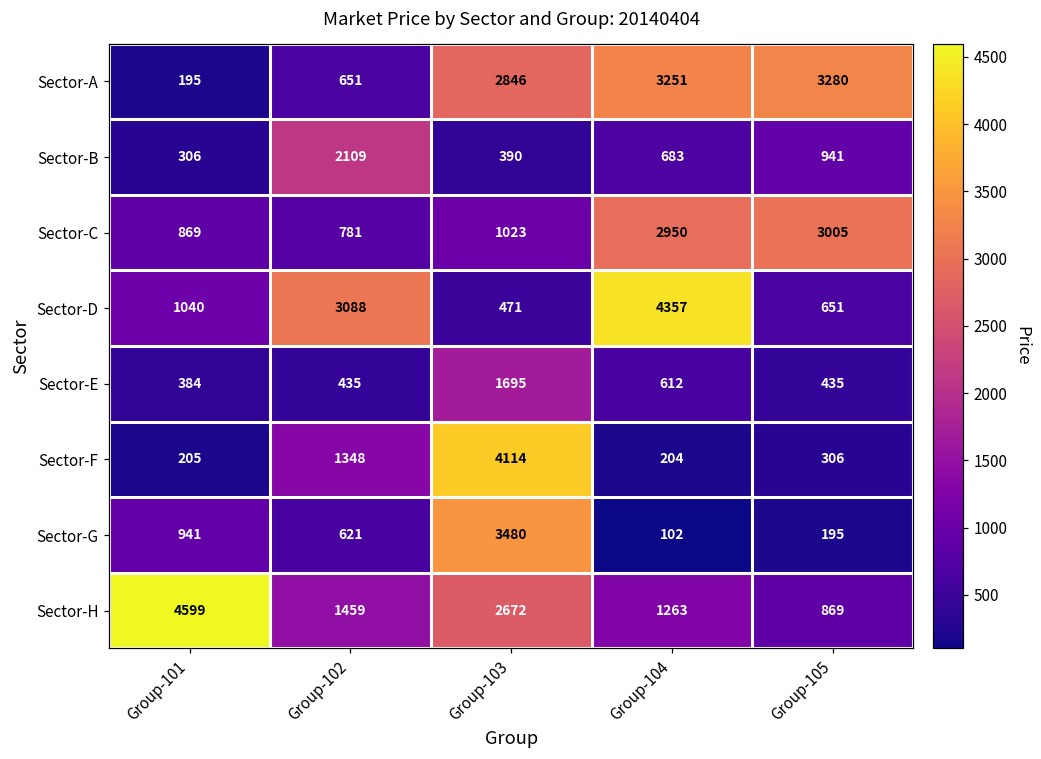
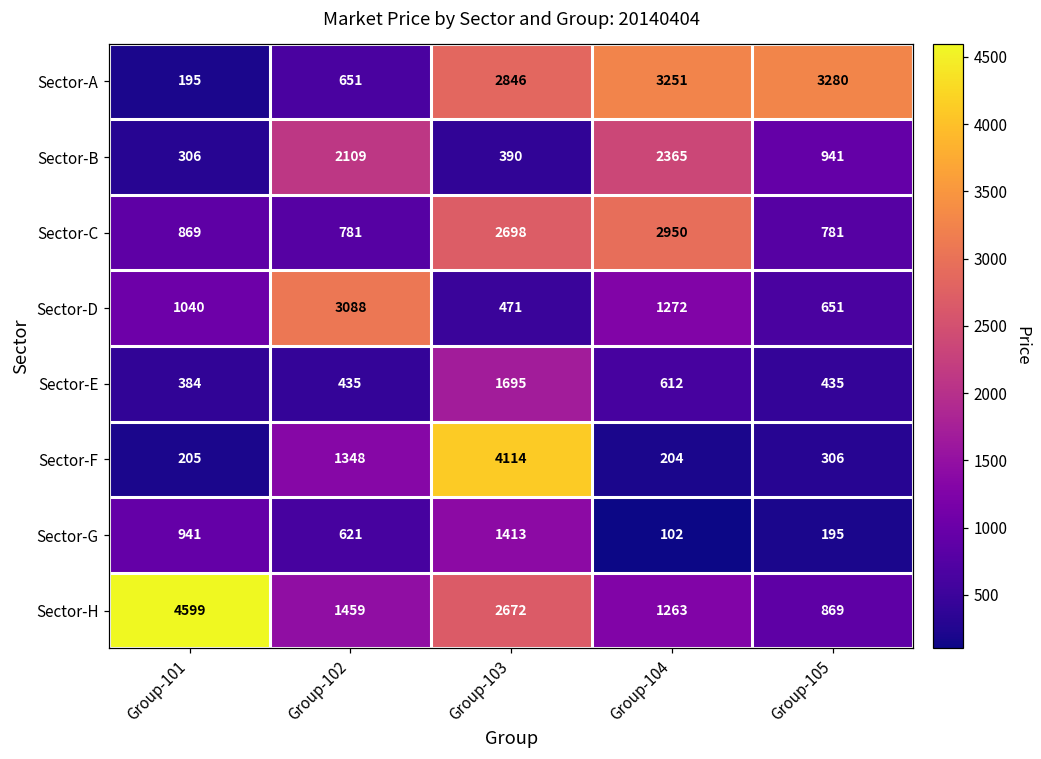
Sector-B, Group-104: 683 -> 2365
Sector-C, Group-103: 1023 -> 2698
Sector-C, Group-105: 3005 -> 781
Sector-D, Group-104: 4357 -> 1272
Sector-G, Group-103: 3480 -> 1413
